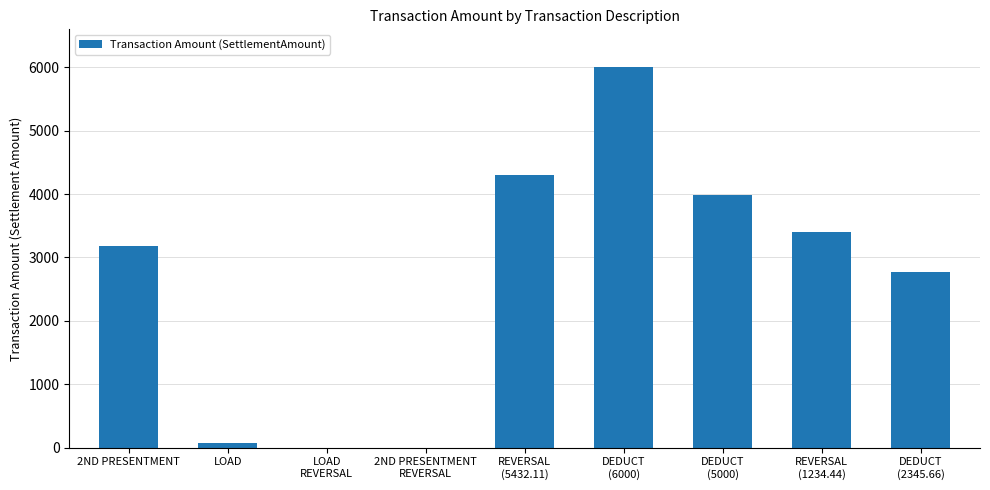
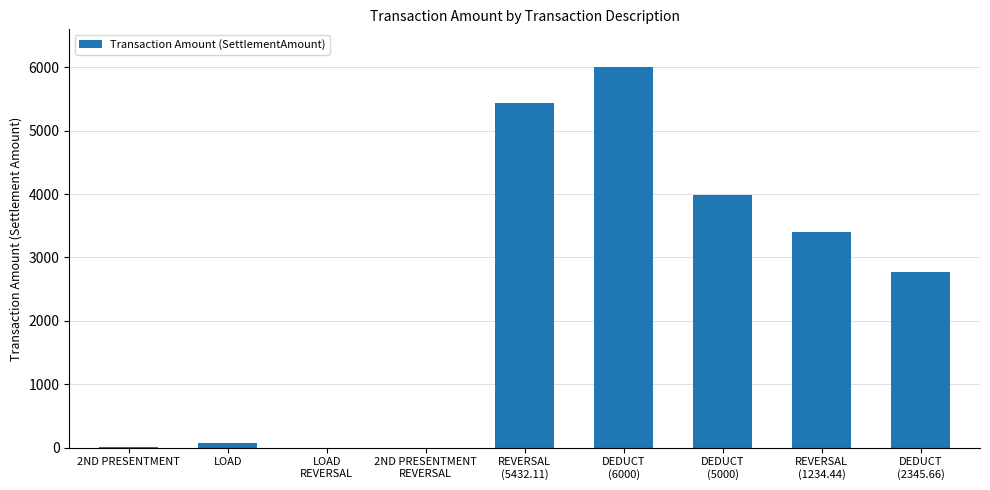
2ND PRESENTMENT: 3200 -> 0
REVERSAL (5432.11): 4300 -> 5400
